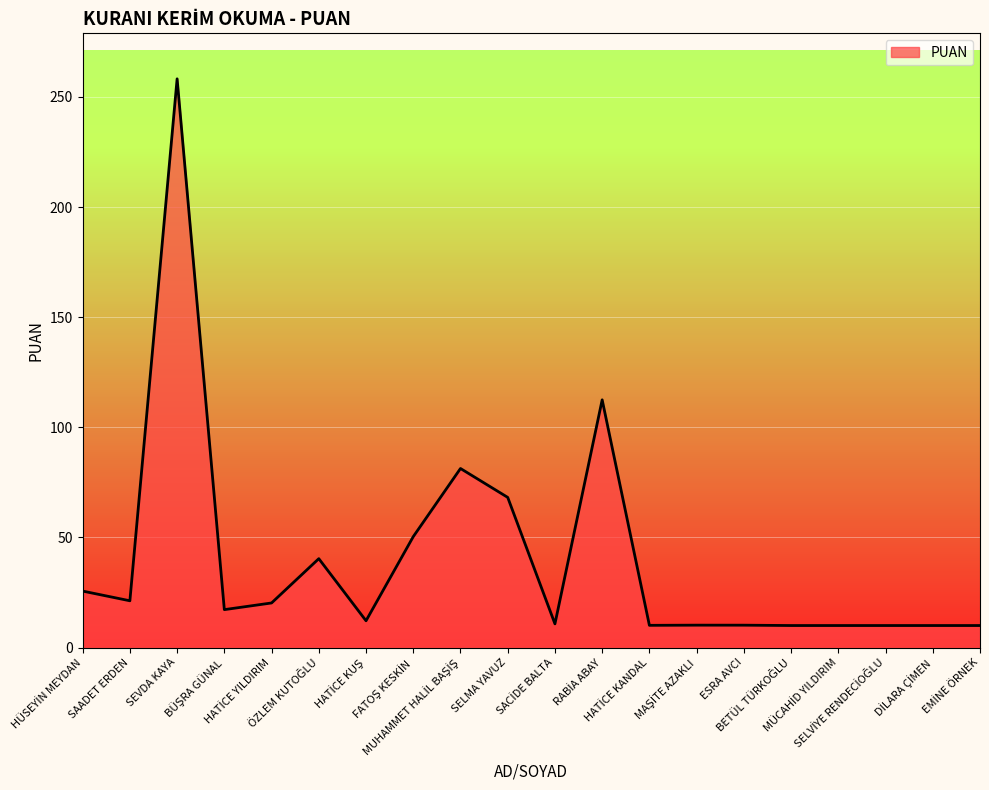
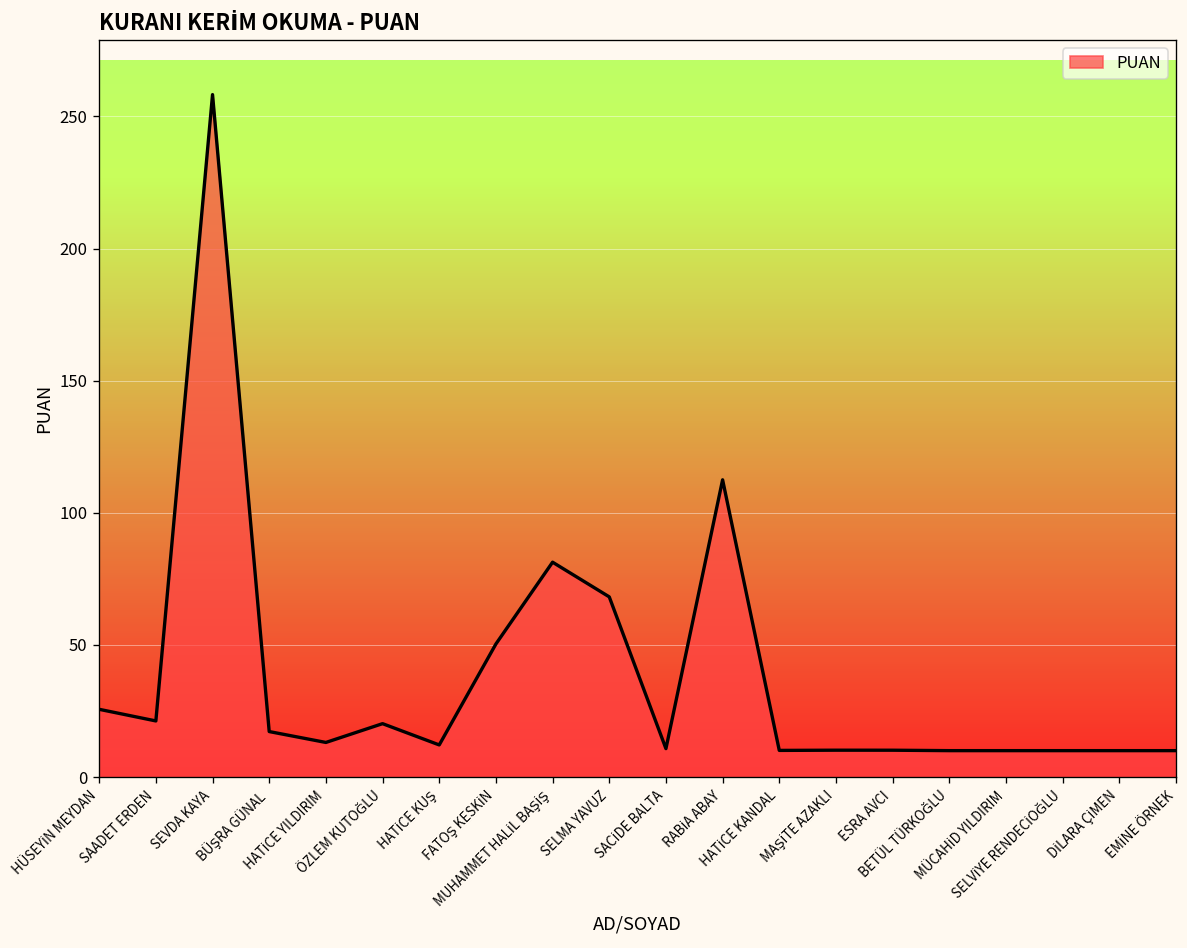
HATİCE YILDIRIM: 20 -> 13
ÖZLEM KUTOĞLU: 40 -> 20
